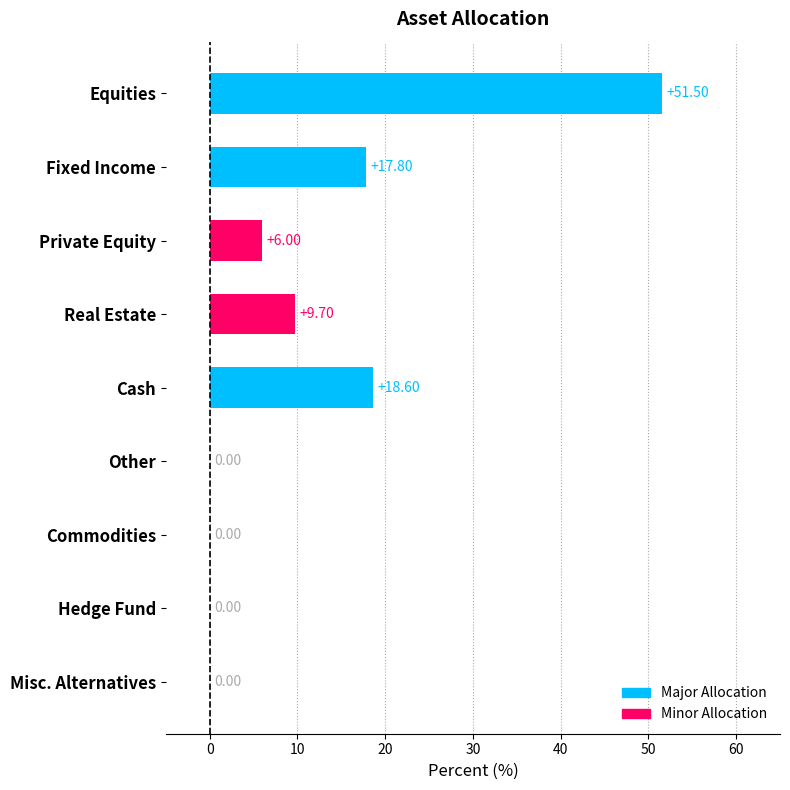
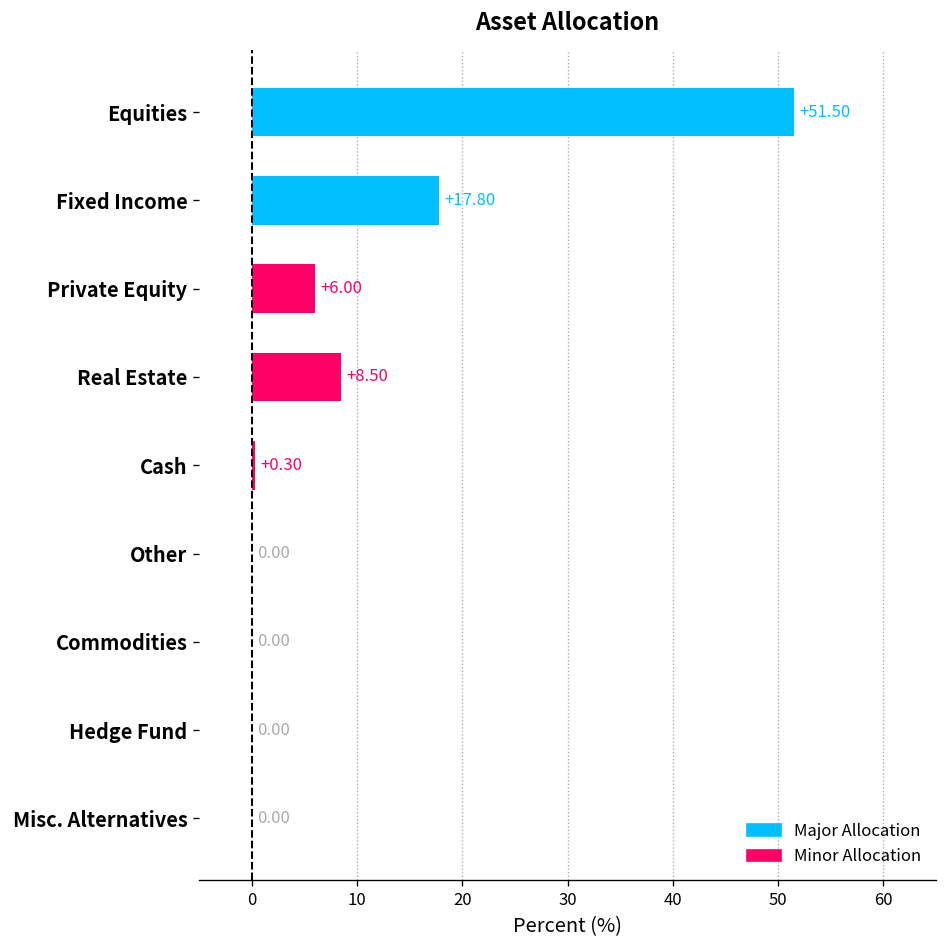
Real Estate: +9.70 -> +8.50
Cash: +18.60 -> +0.30
